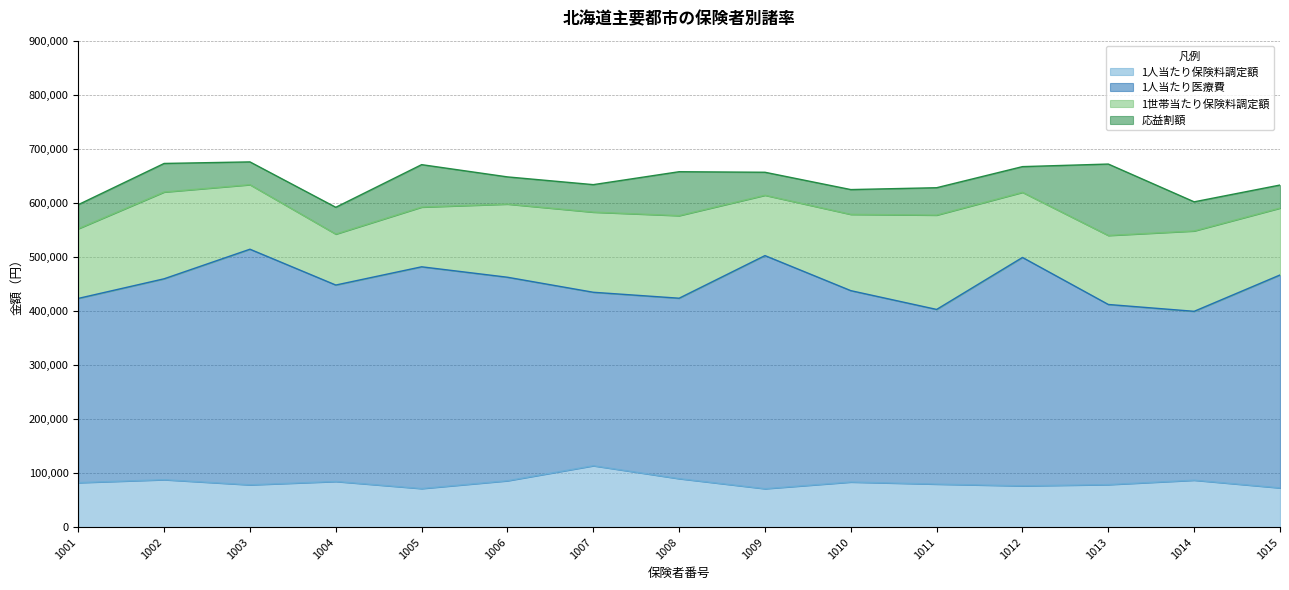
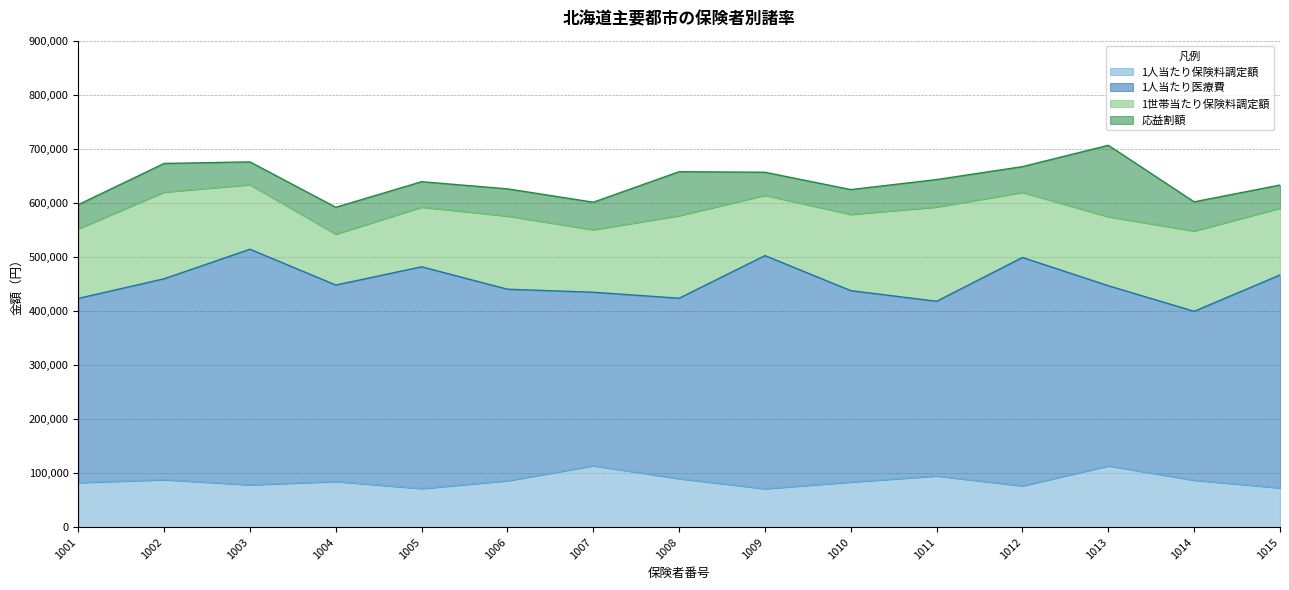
応益割額, 1005: 80,000 -> 50,000
1人当たり医療費, 1006: 380,000 -> 350,000
1世帯当たり保険料調定額, 1007: 150,000 -> 120,000
1人当たり保険料調定額, 1011: 80,000 -> 90,000
1人当たり保険料調定額, 1013: 80,000 -> 110,000
